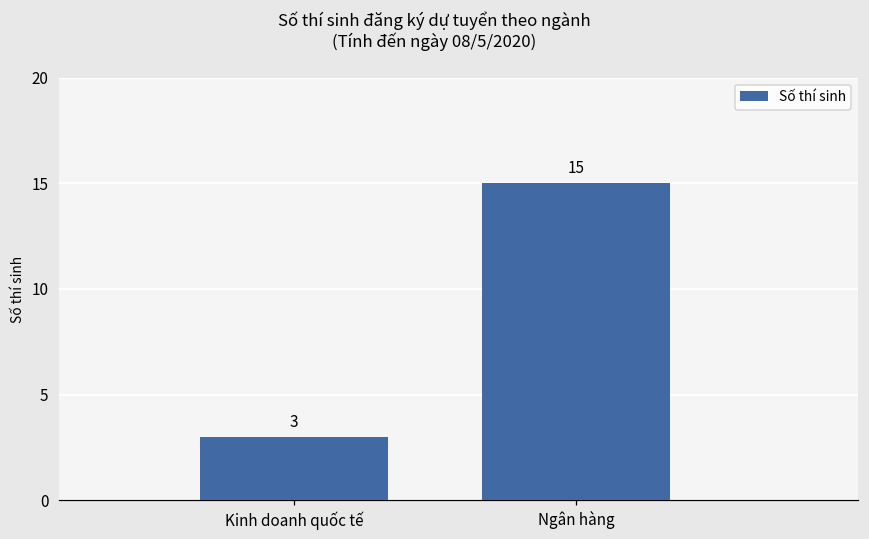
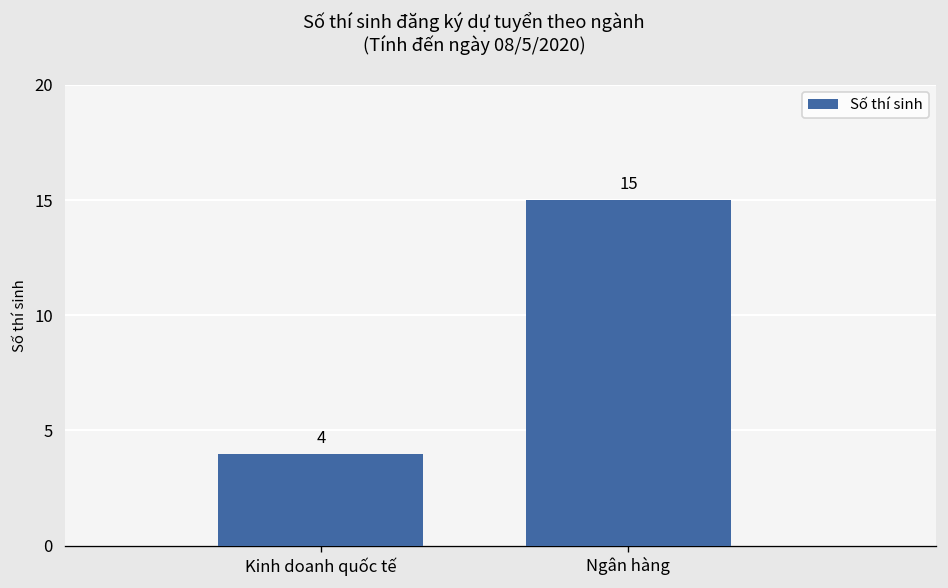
Kinh doanh quốc tế: 3 -> 4
